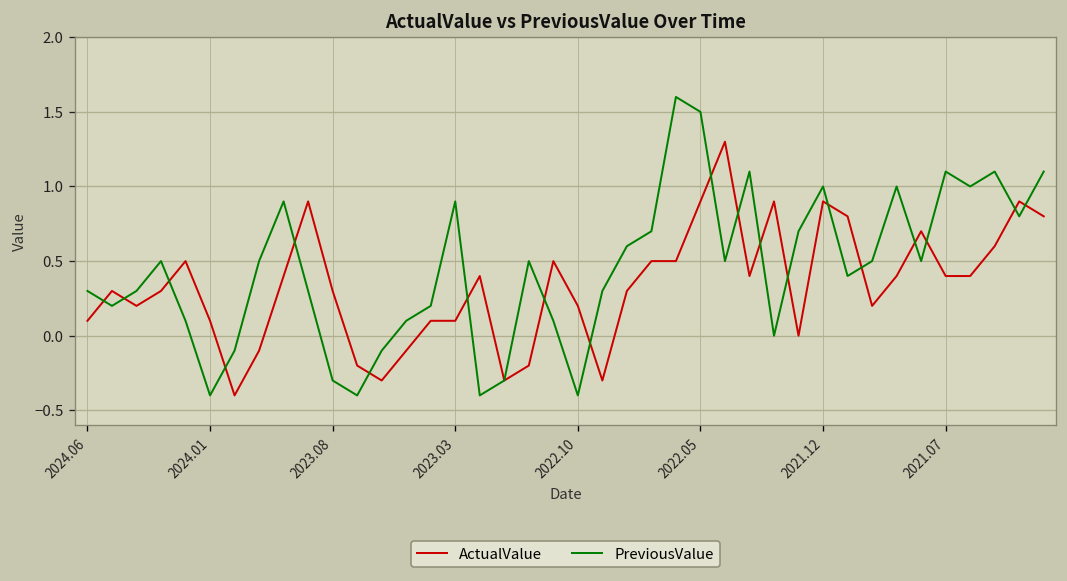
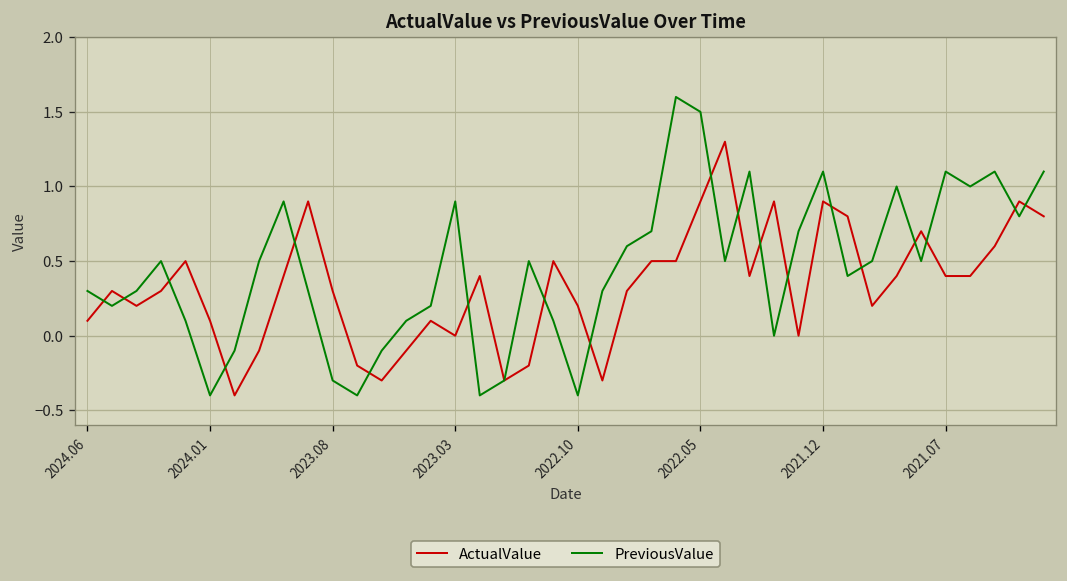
ActualValue, 2023.03: 0.1 -> 0.0
PreviousValue, 2021.12: 1.0 -> 1.1
